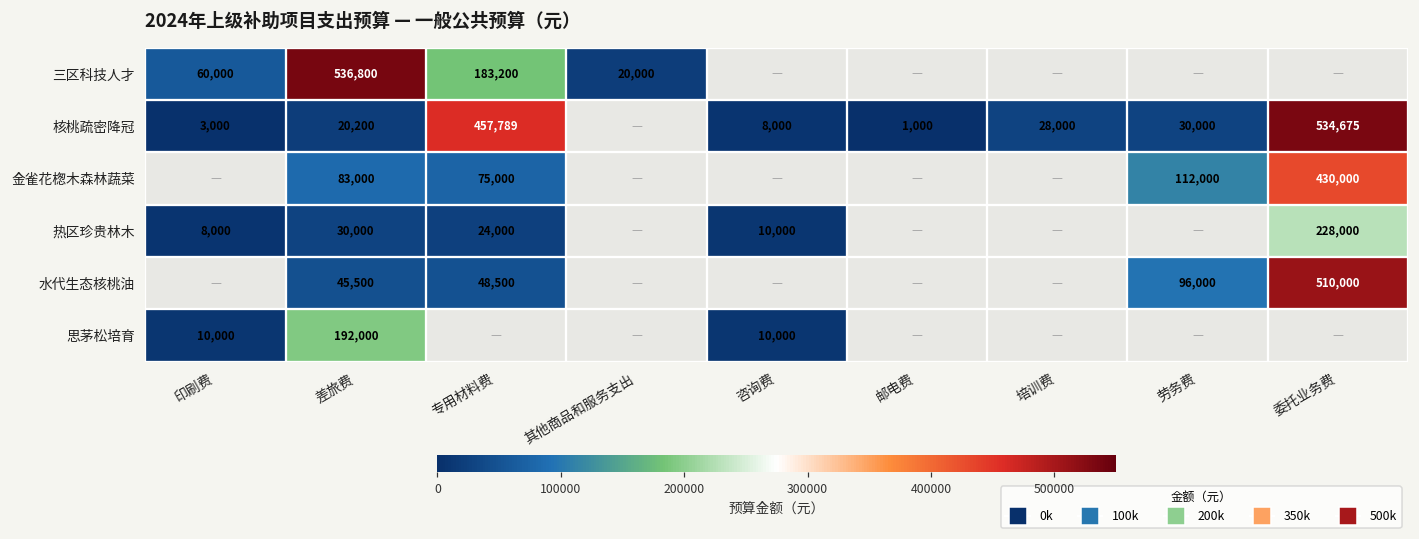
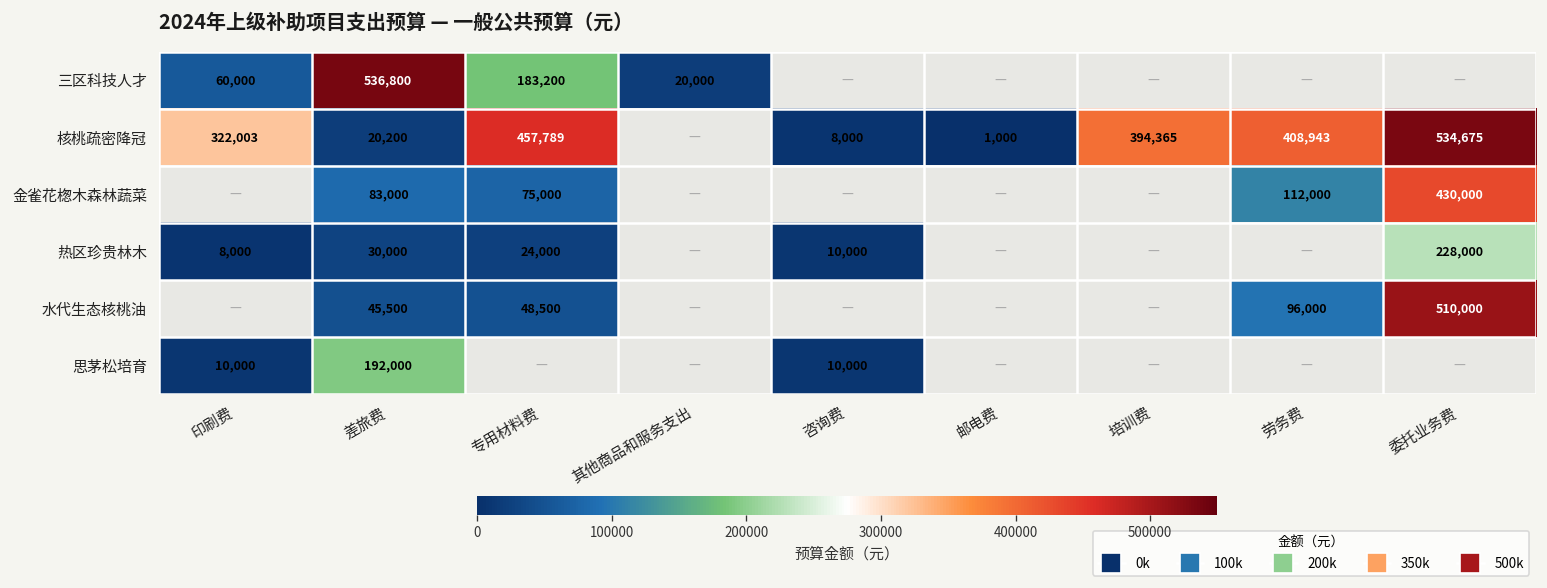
核桃疏密降冠, 印刷费: 3,000 -> 322,003
核桃疏密降冠, 培训费: 28,000 -> 394,365
核桃疏密降冠, 劳务费: 30,000 -> 408,943
